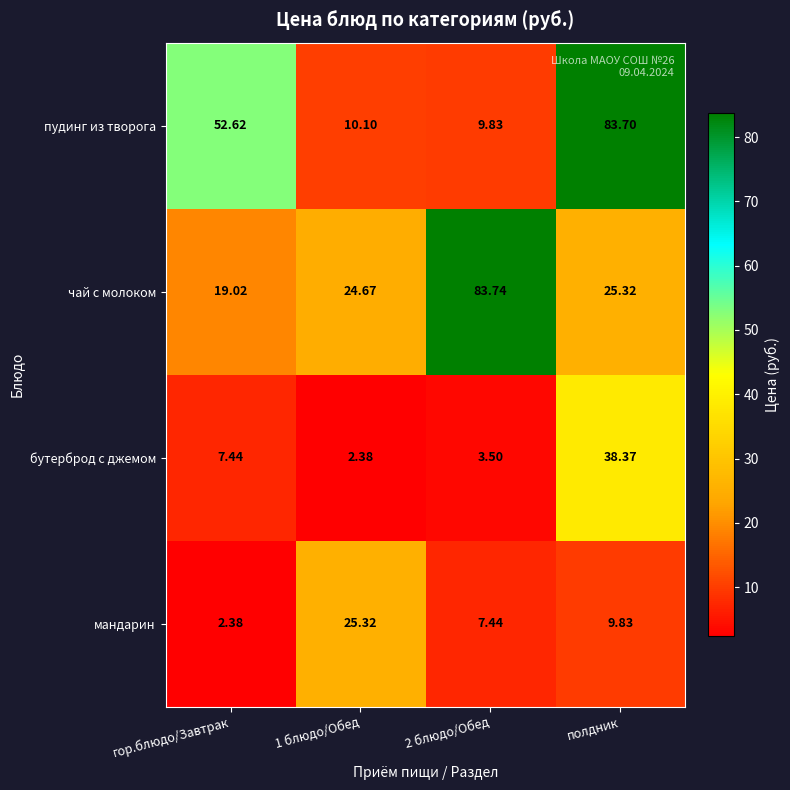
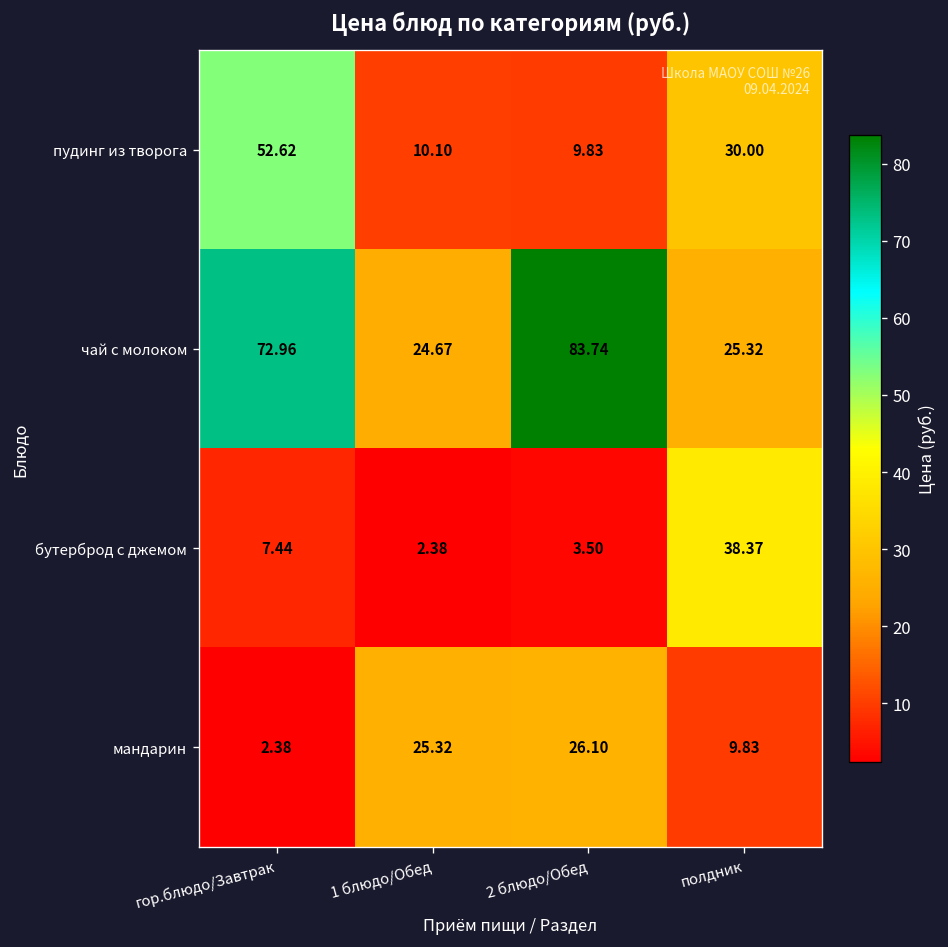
пудинг из творога, полдник: 83.70 -> 30.00
чай с молоком, гор.блюдо/Завтрак: 19.02 -> 72.96
мандарин, 2 блюдо/Обед: 7.44 -> 26.10
